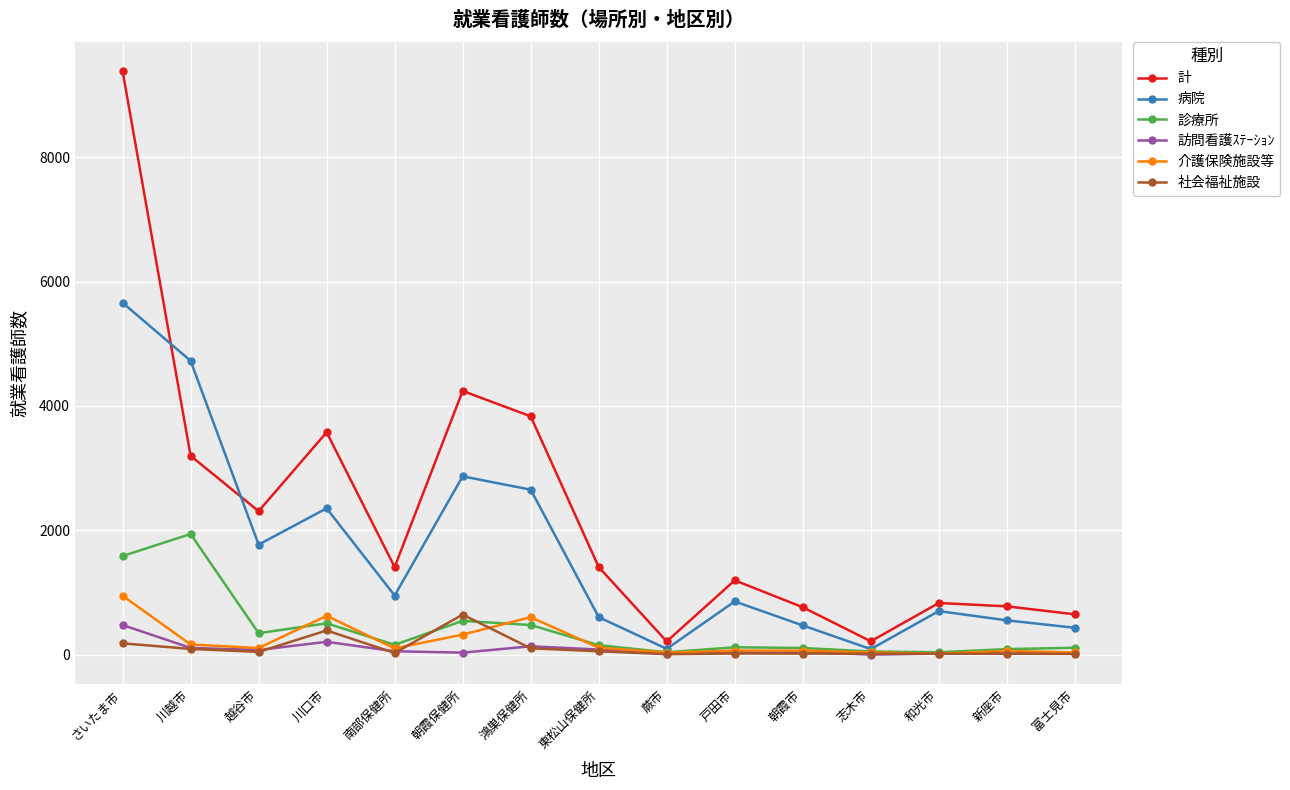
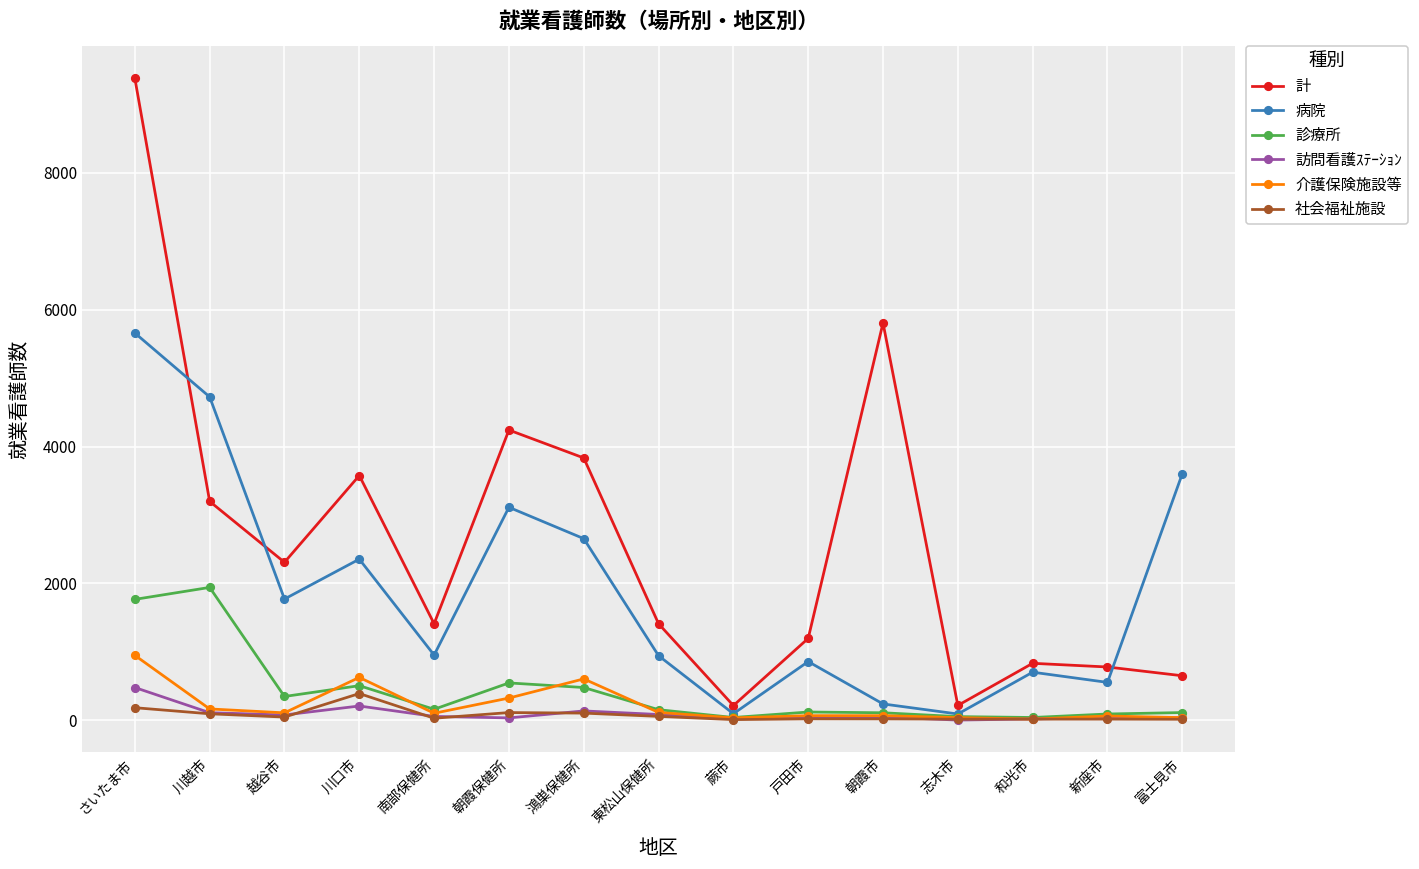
診療所, さいたま市: 1600 -> 1800
病院, 朝霞保健所: 2900 -> 3100
社会福祉施設, 朝霞保健所: 600 -> 100
病院, 東松山保健所: 600 -> 900
計, 朝霞市: 800 -> 5800
病院, 朝霞市: 500 -> 200
病院, 富士見市: 400 -> 3600
